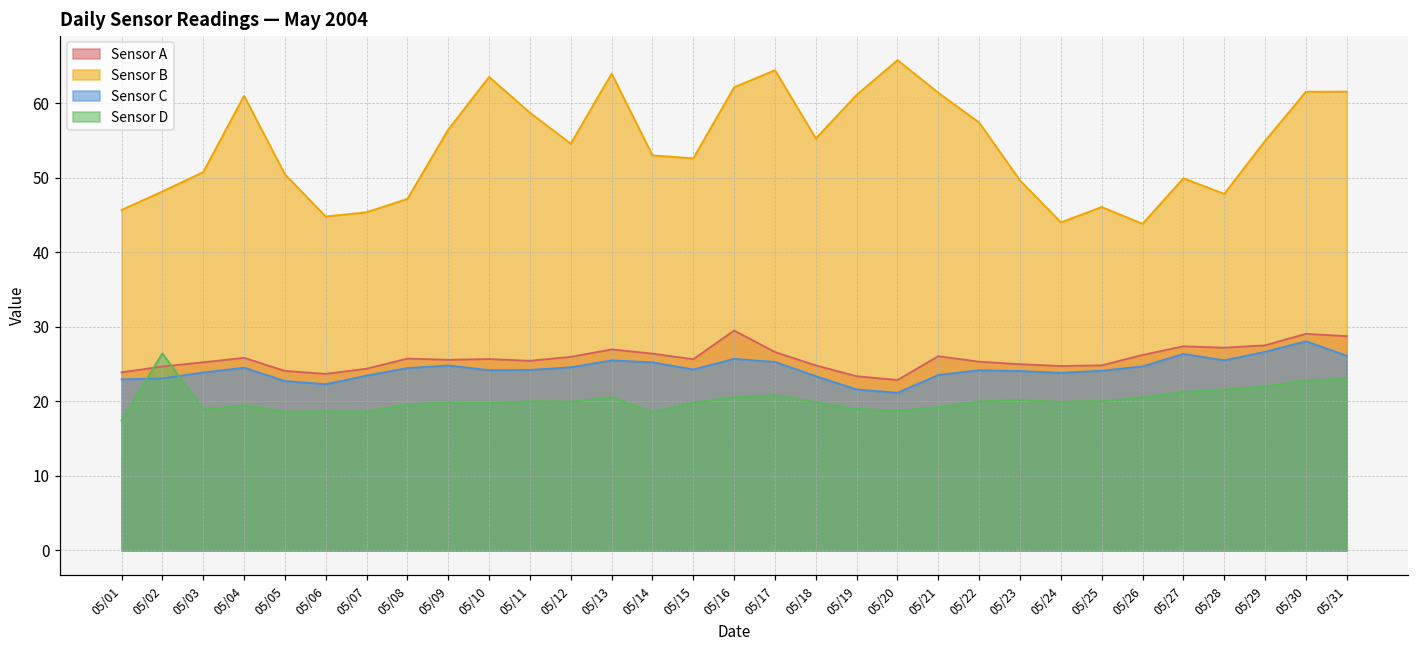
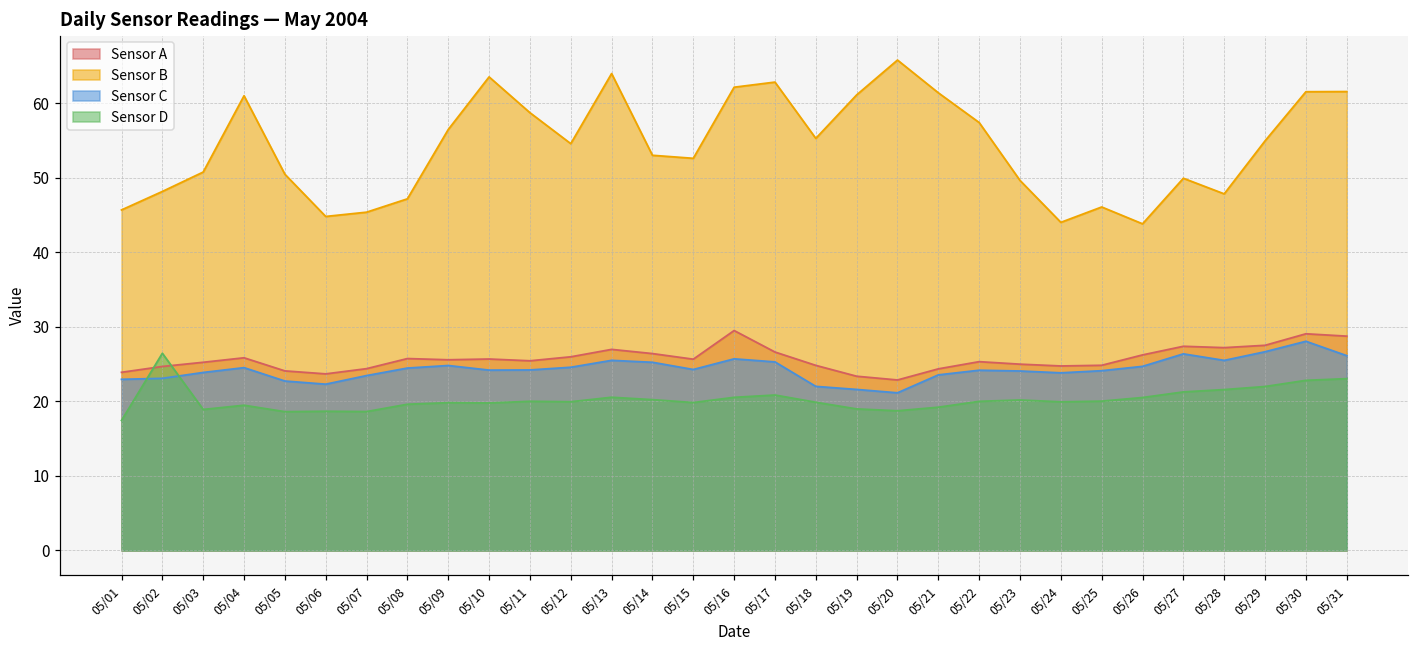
Sensor D, 05/14: 19 -> 20
Sensor B, 05/17: 64 -> 63
Sensor C, 05/18: 23 -> 22
Sensor A, 05/21: 26 -> 24
